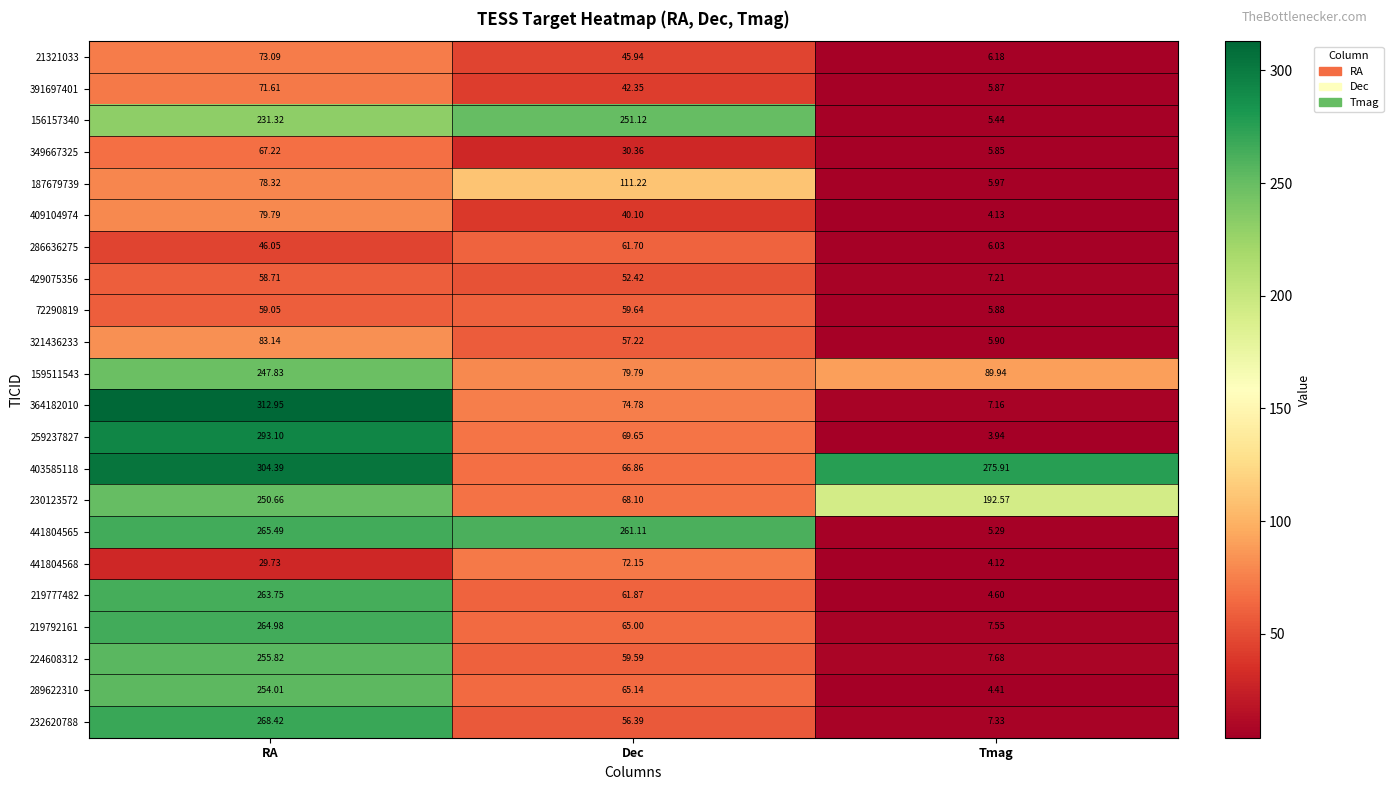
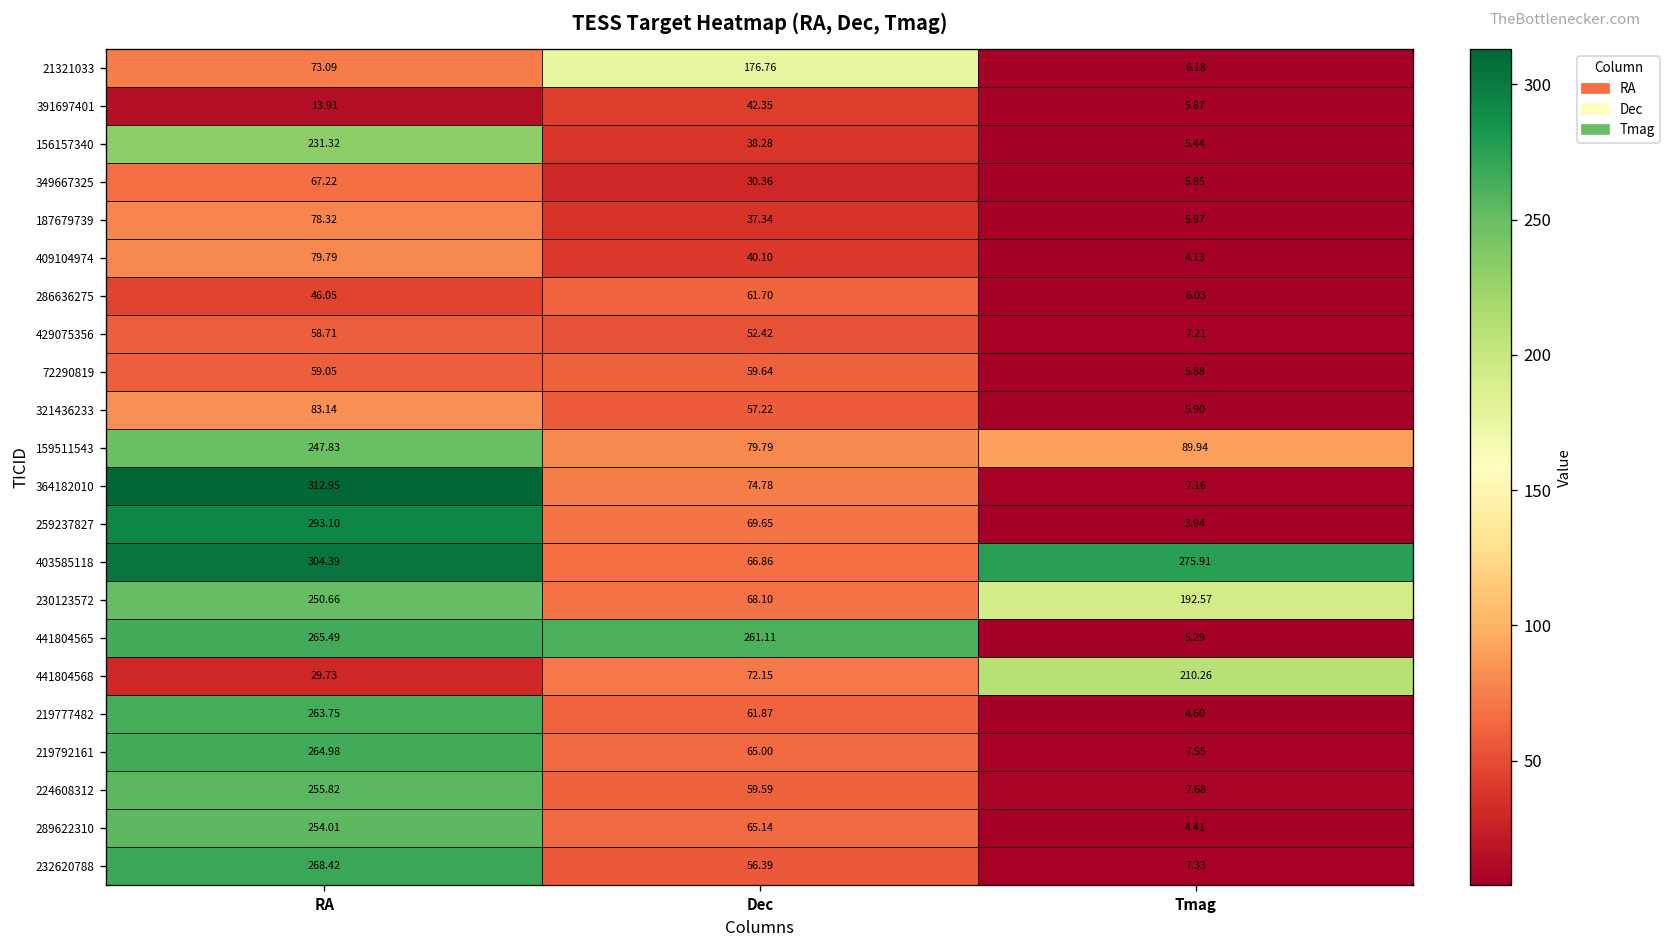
21321033, Dec: 45.94 -> 176.76
391697401, RA: 71.61 -> 13.91
156157340, Dec: 251.12 -> 38.28
187679739, Dec: 111.22 -> 37.34
441804568, Tmag: 4.12 -> 210.26
